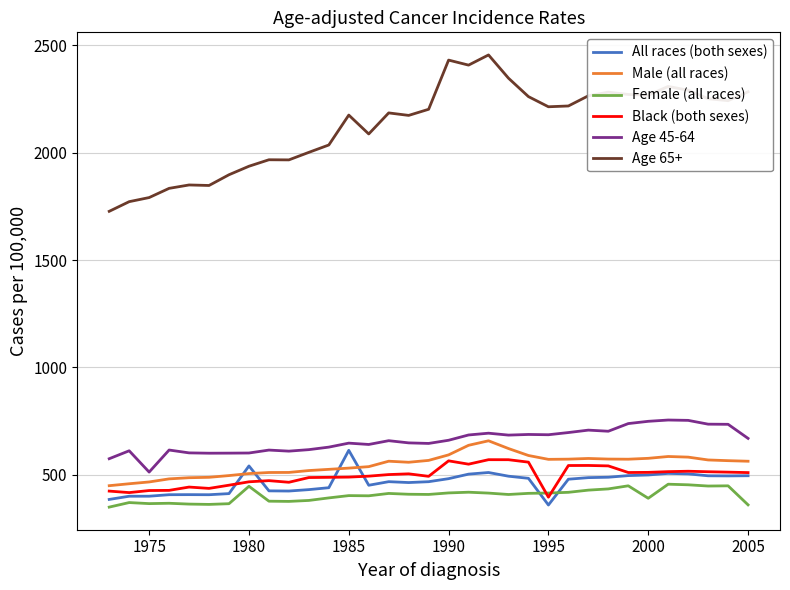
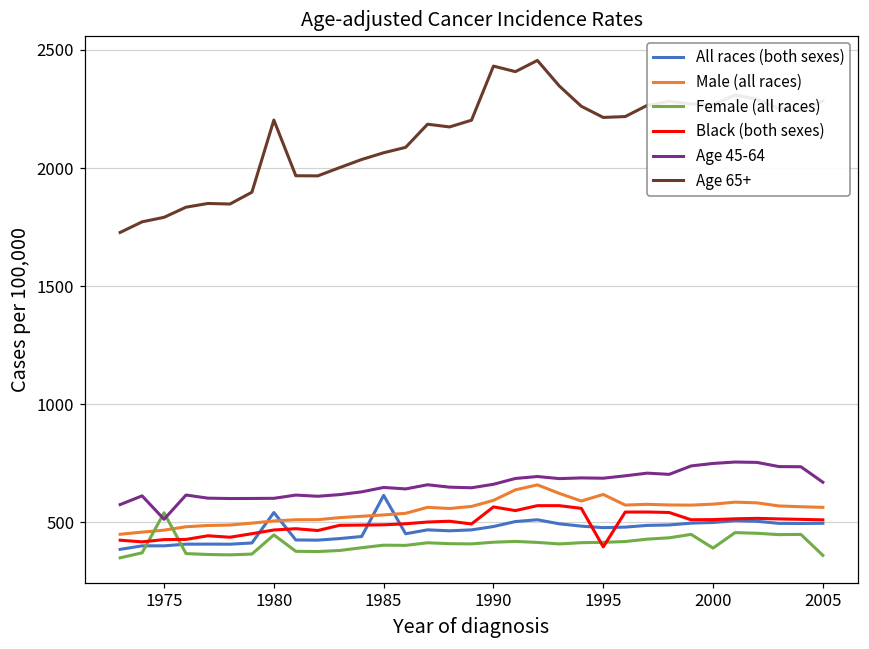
Female (all races), 1975: 370 -> 540
Age 65+, 1980: 1940 -> 2200
Age 65+, 1985: 2180 -> 2060
All races (both sexes), 1995: 360 -> 480
Male (all races), 1995: 570 -> 620
